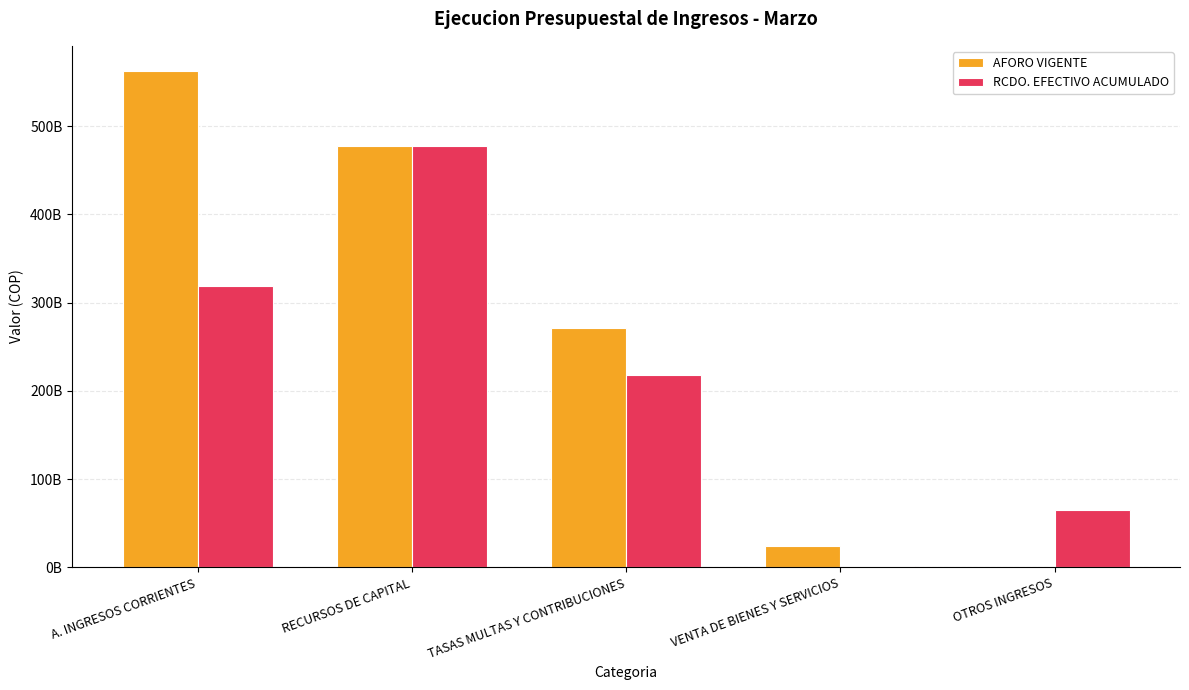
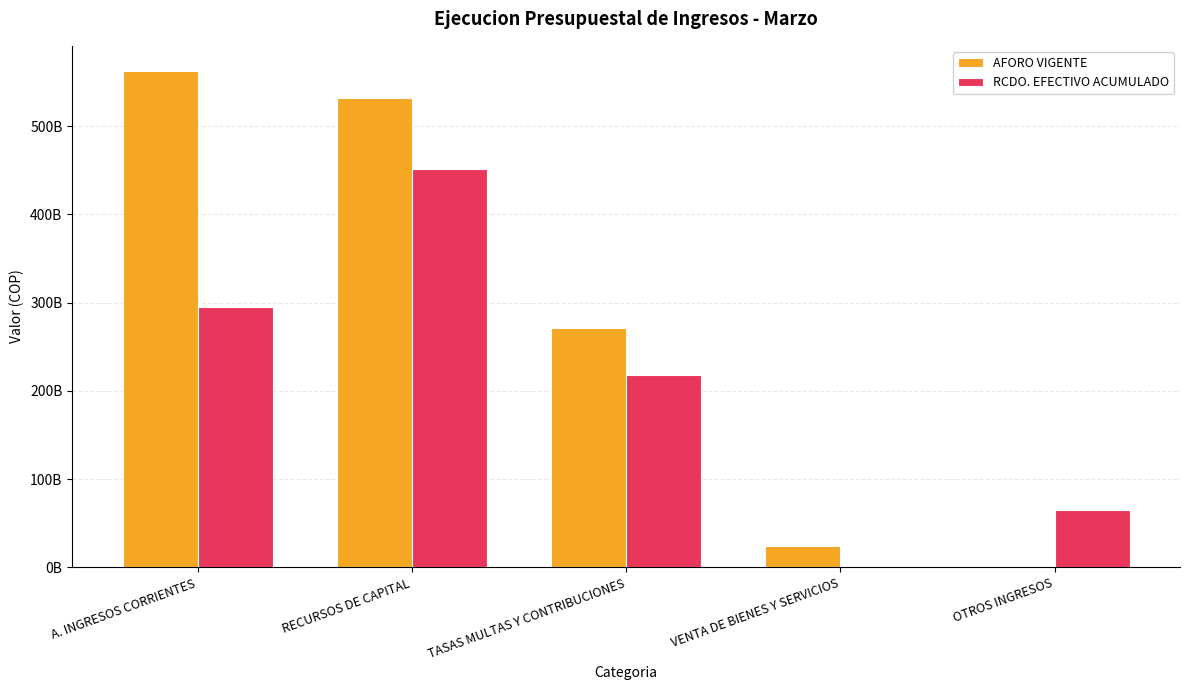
RCDO. EFECTIVO ACUMULADO, A. INGRESOS CORRIENTES: 320000000000 -> 290000000000
AFORO VIGENTE, RECURSOS DE CAPITAL: 480000000000 -> 530000000000
RCDO. EFECTIVO ACUMULADO, RECURSOS DE CAPITAL: 480000000000 -> 450000000000
